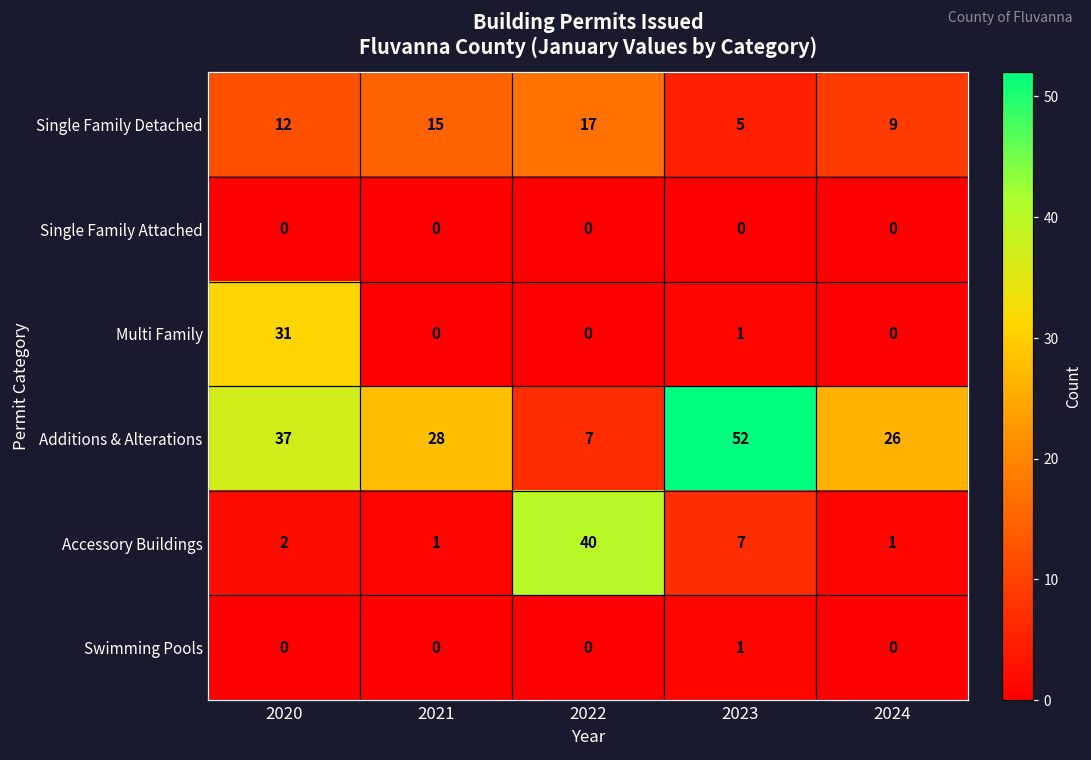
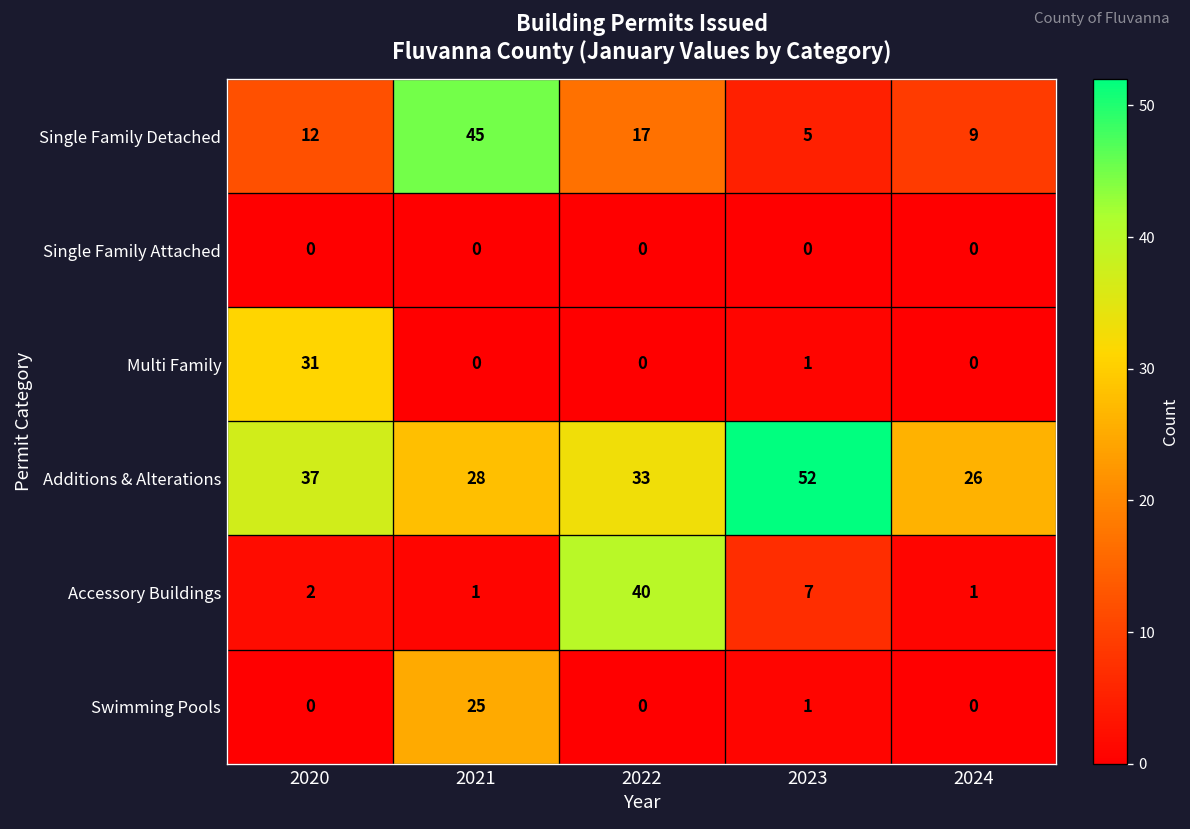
Single Family Detached, 2021: 15 -> 45
Additions & Alterations, 2022: 7 -> 33
Swimming Pools, 2021: 0 -> 25
